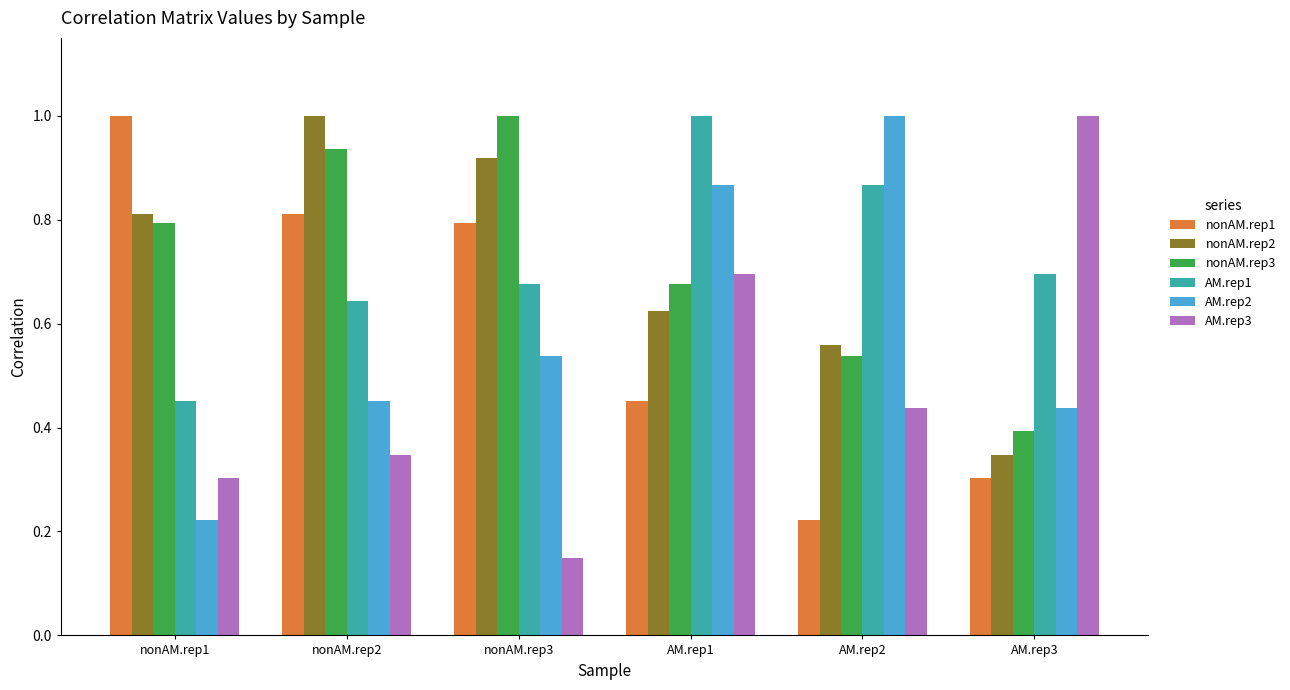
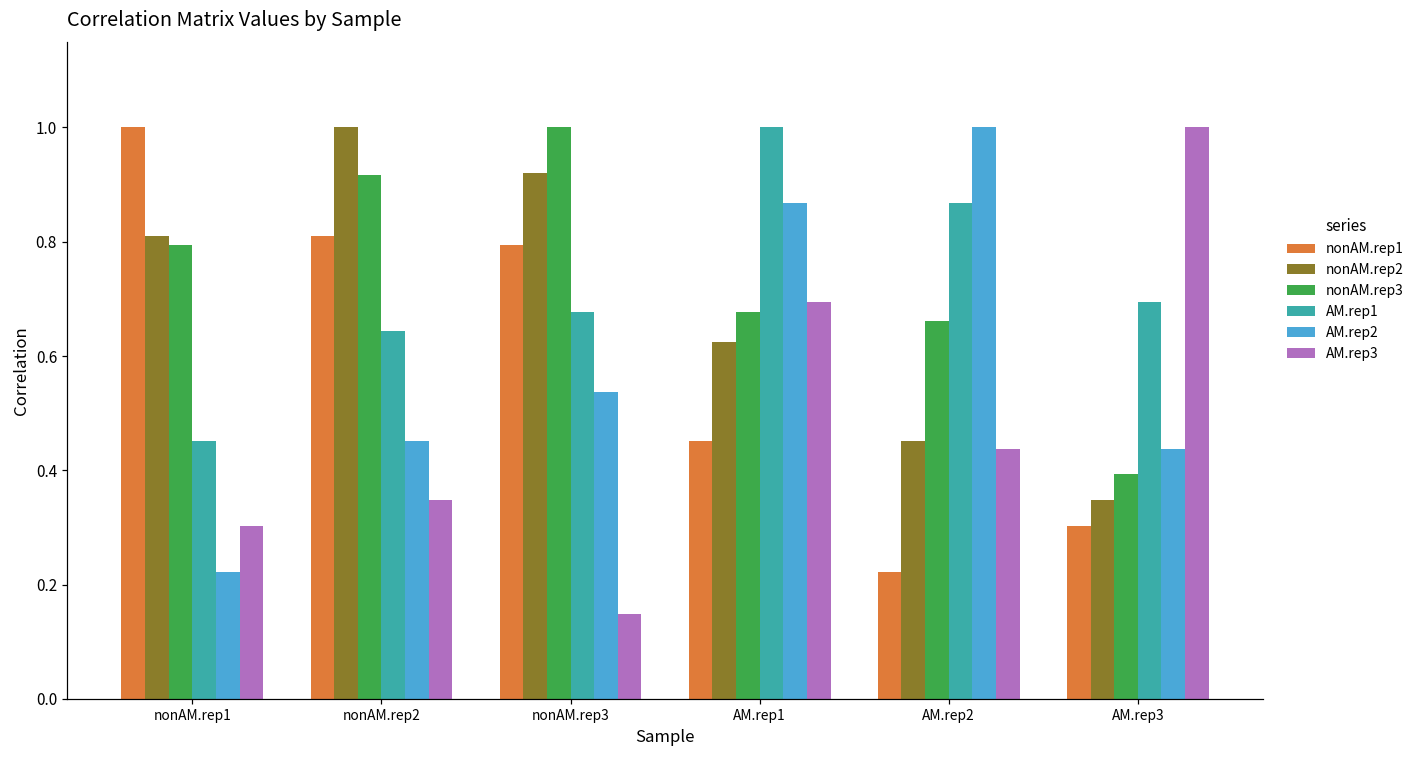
nonAM.rep3, nonAM.rep2: 0.94 -> 0.92
nonAM.rep2, AM.rep2: 0.56 -> 0.45
nonAM.rep3, AM.rep2: 0.54 -> 0.66
